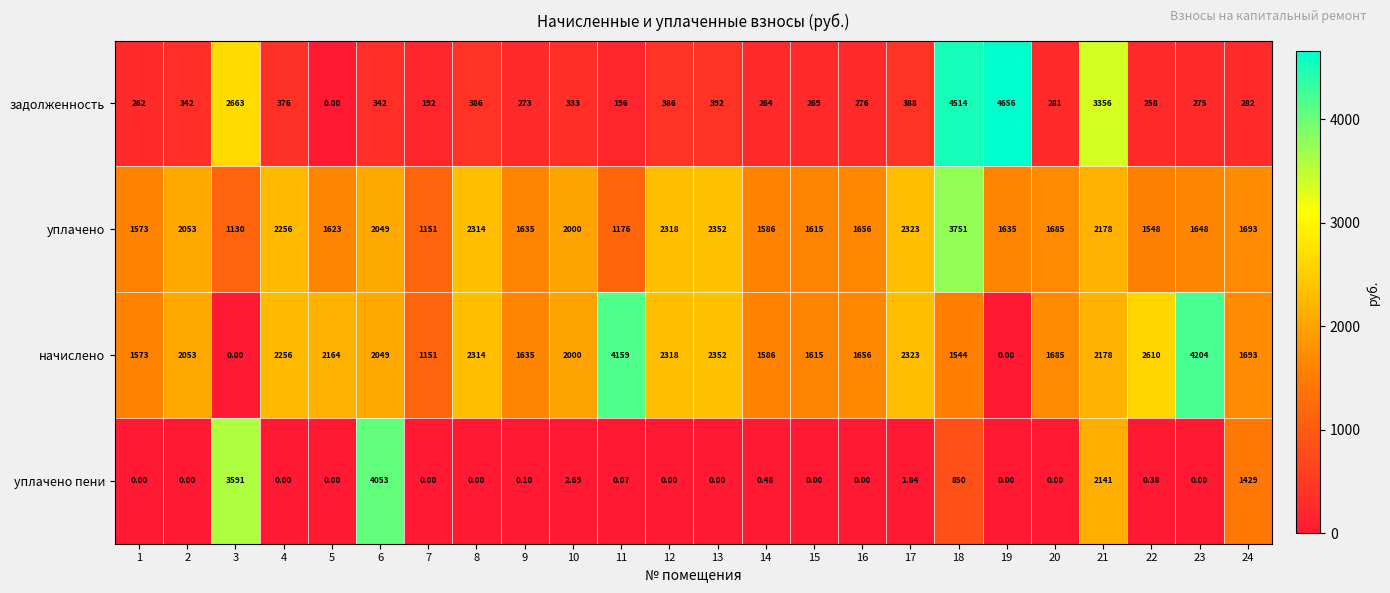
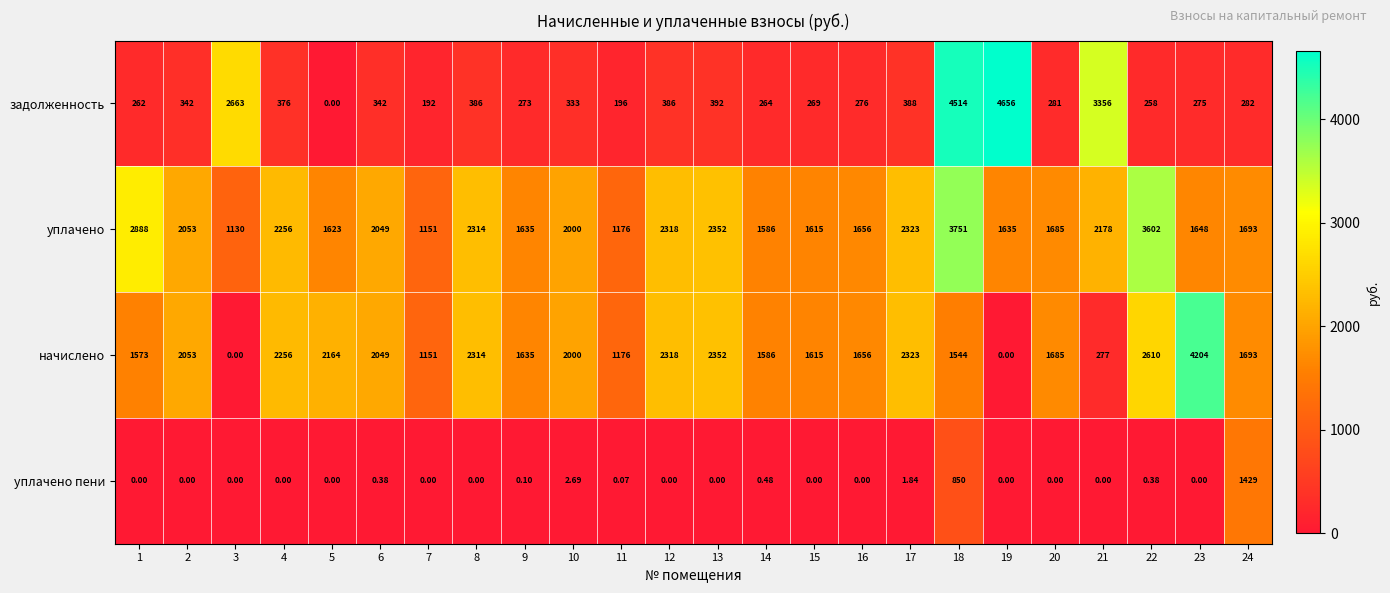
уплачено, 1: 1573 -> 2888
уплачено, 22: 1548 -> 3602
начислено, 11: 4159 -> 1176
начислено, 21: 2178 -> 277
уплачено пени, 3: 3591 -> 0.00
уплачено пени, 6: 4053 -> 0.38
уплачено пени, 21: 2141 -> 0.00
